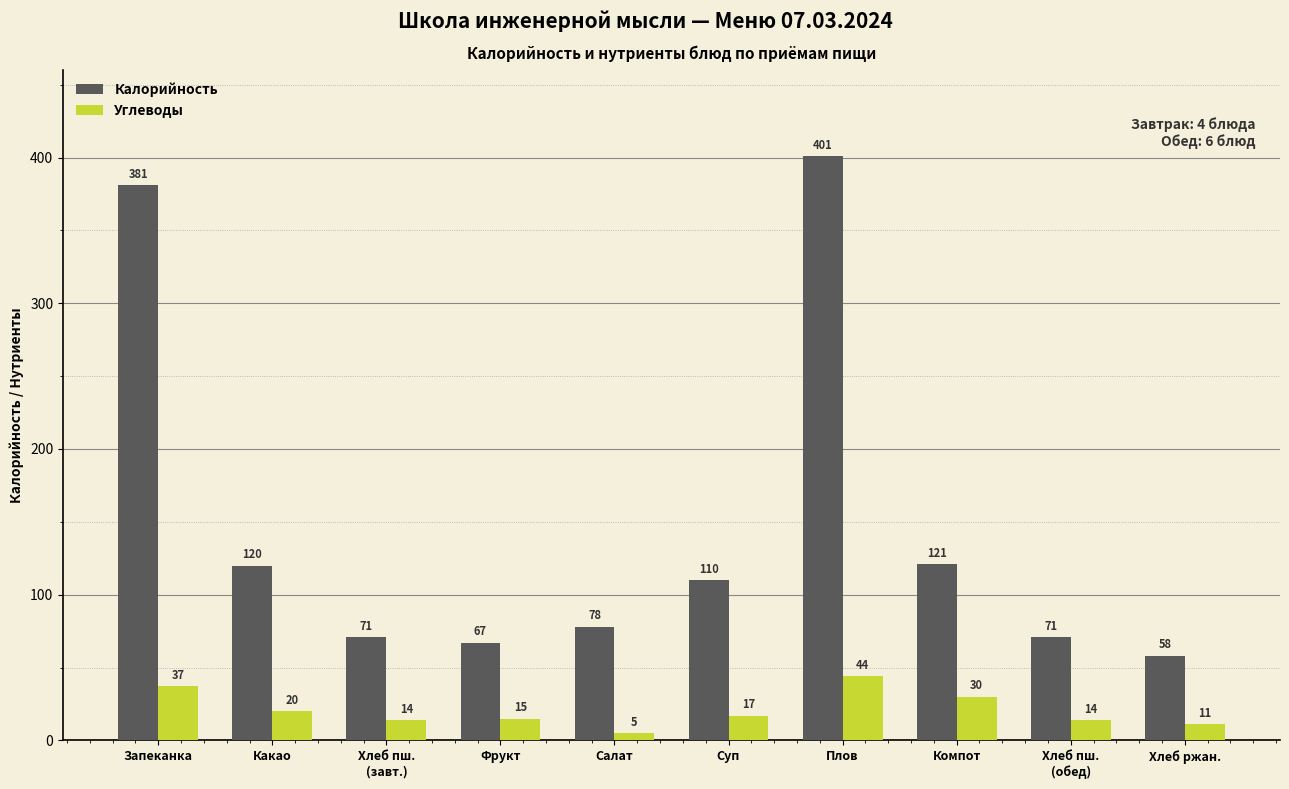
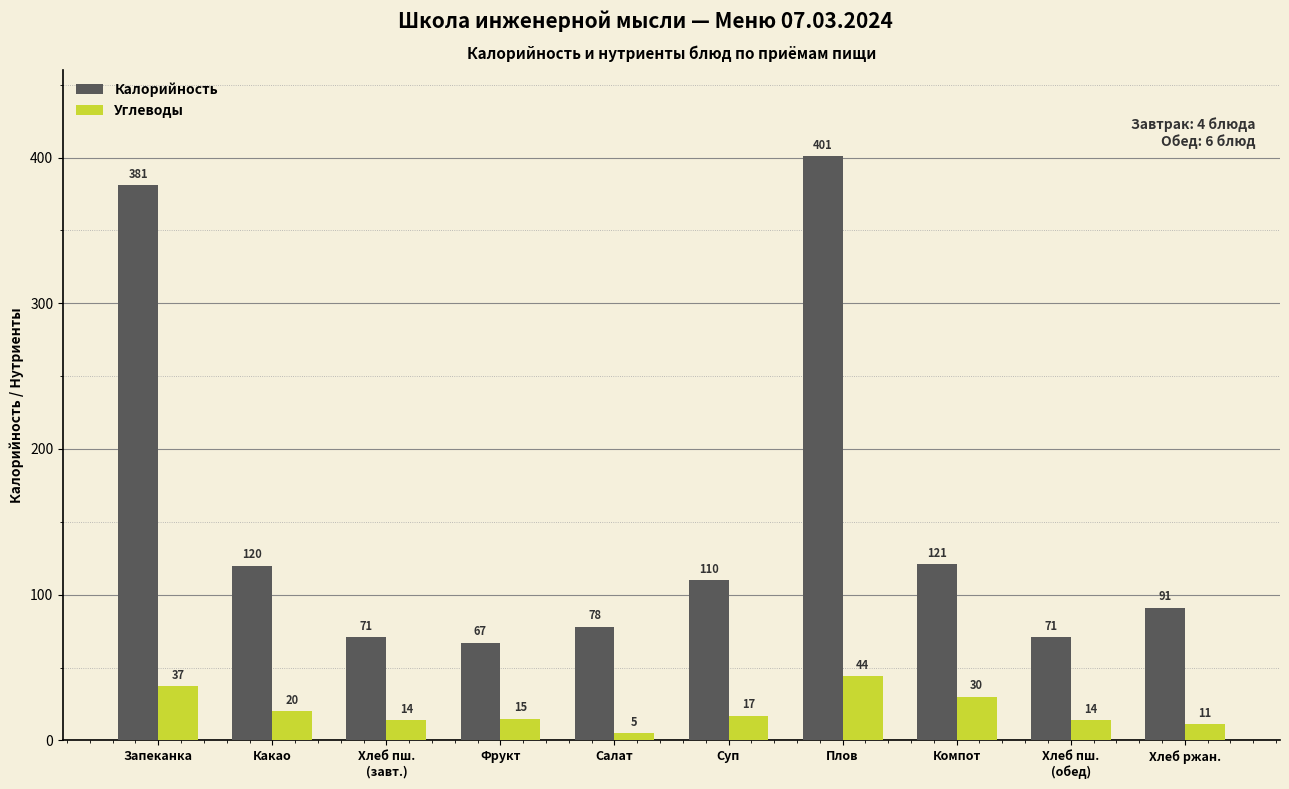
Калорийность, Хлеб ржан.: 58 -> 91
